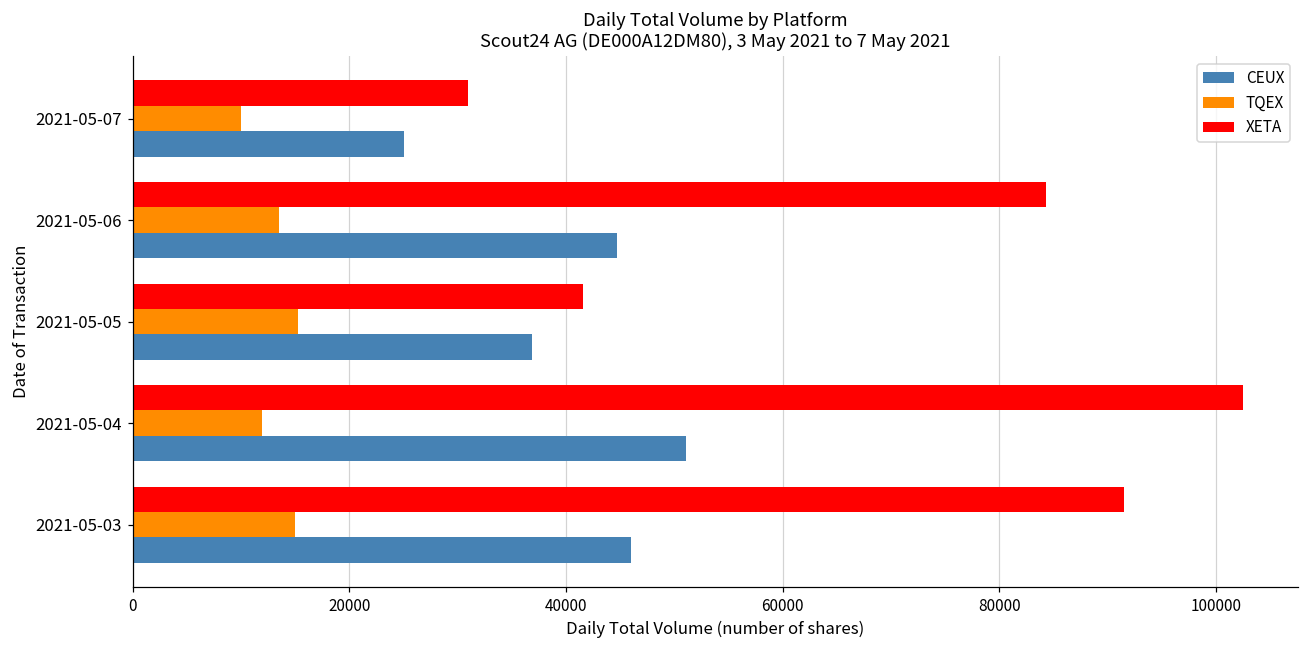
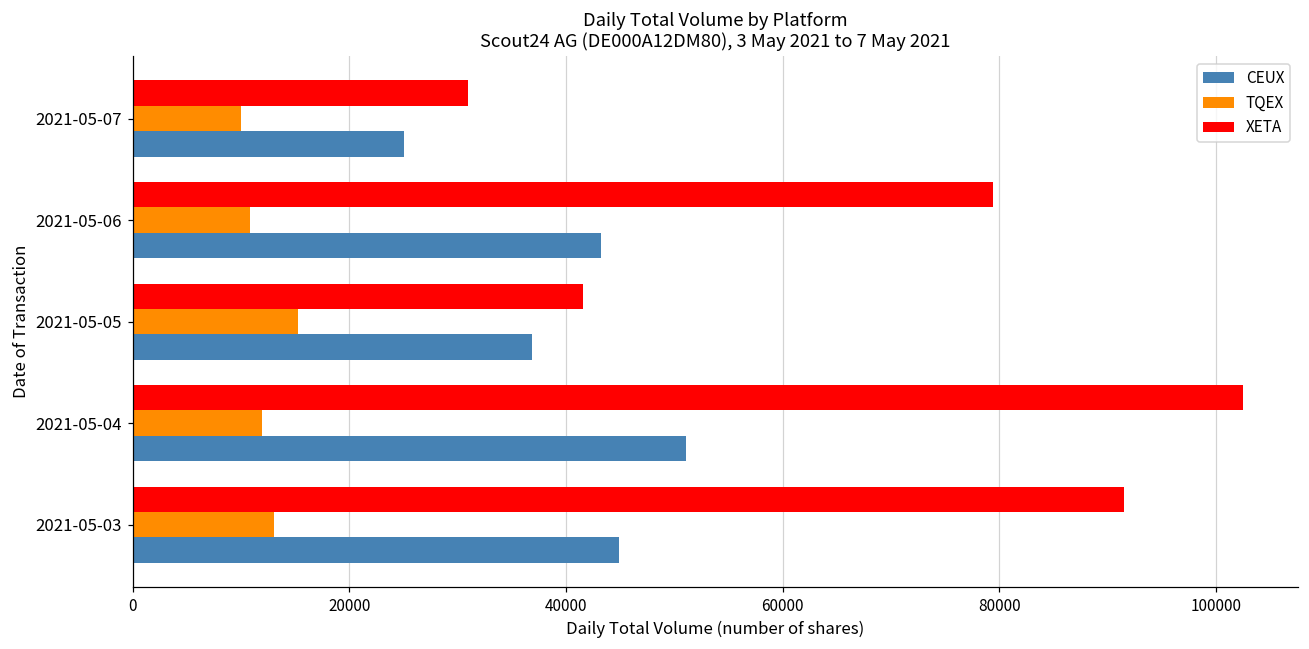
XETA, 2021-05-06: 84000 -> 79000
TQEX, 2021-05-06: 13000 -> 11000
CEUX, 2021-05-06: 45000 -> 43000
TQEX, 2021-05-03: 15000 -> 13000
CEUX, 2021-05-03: 46000 -> 45000
